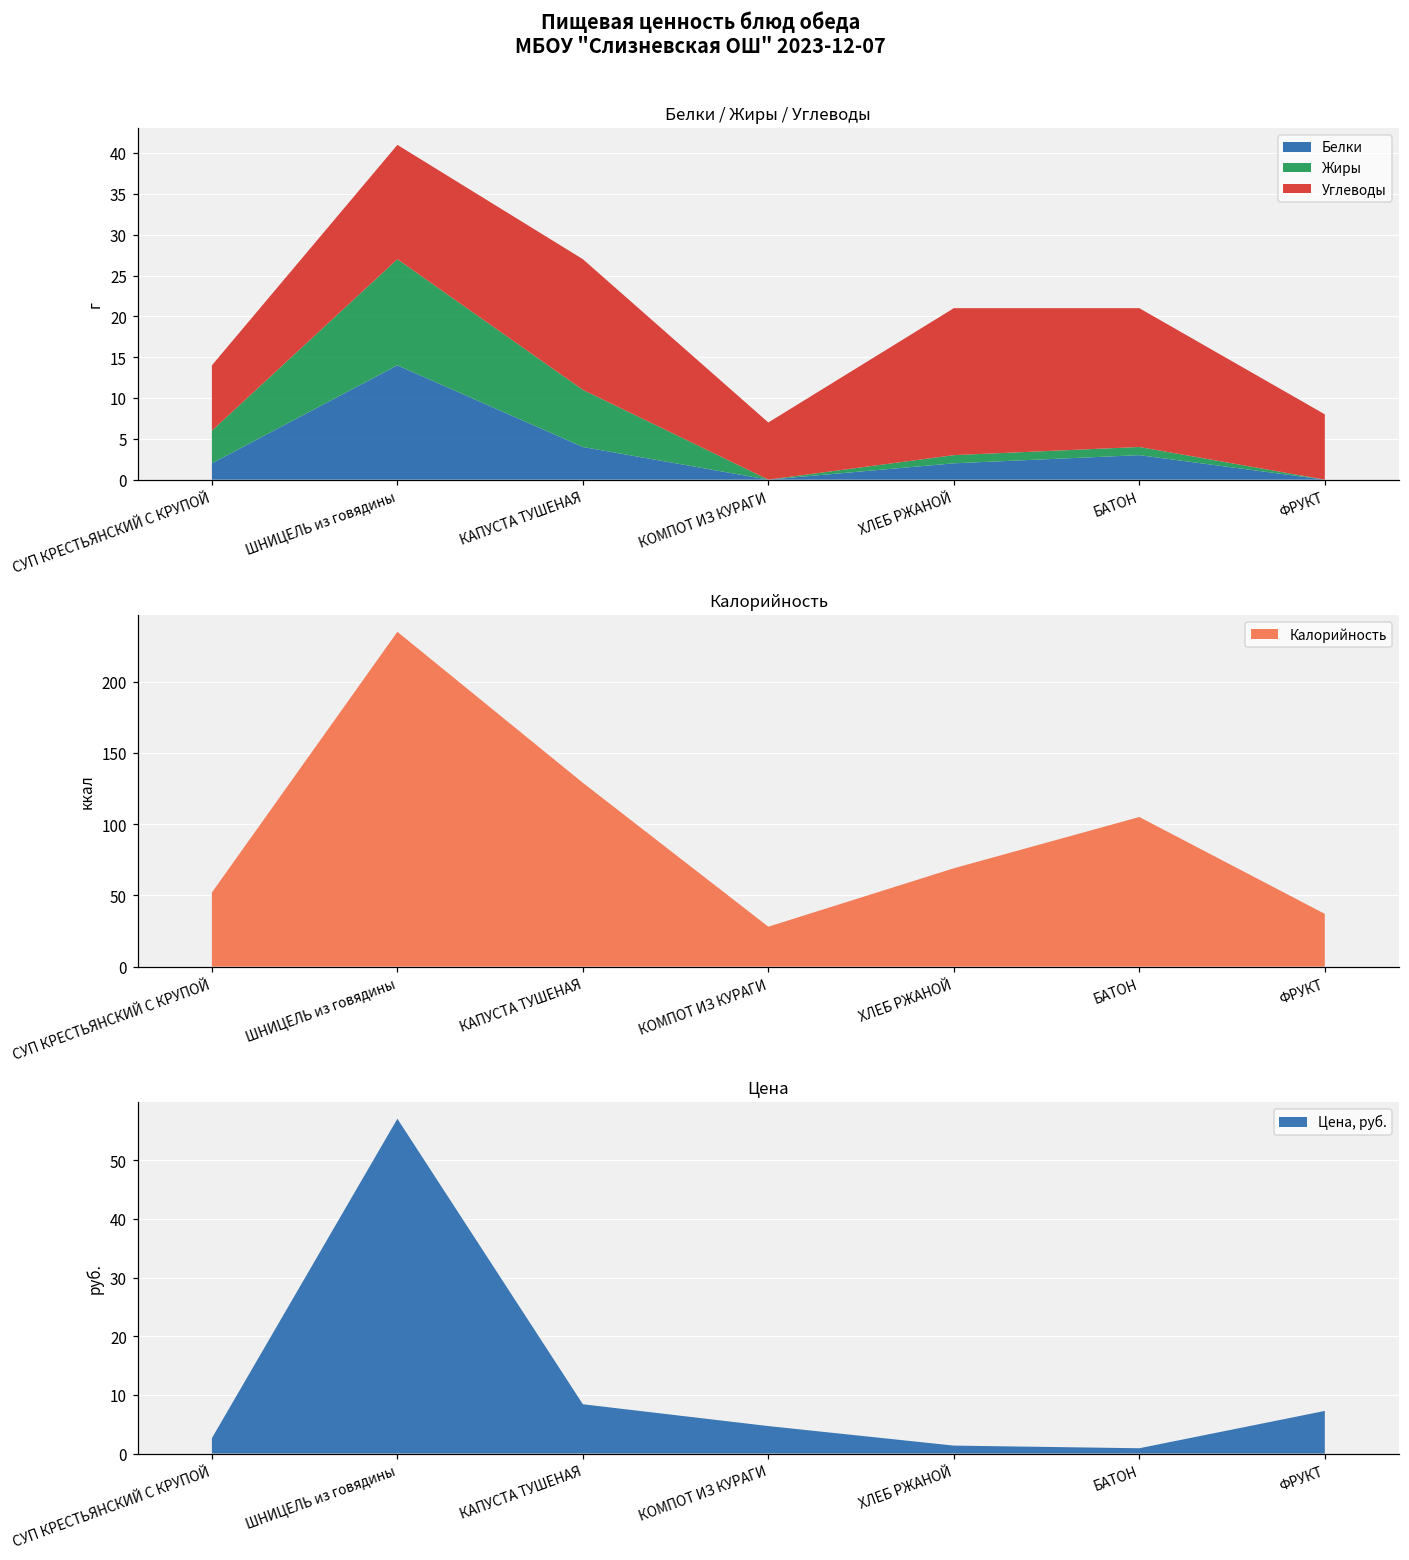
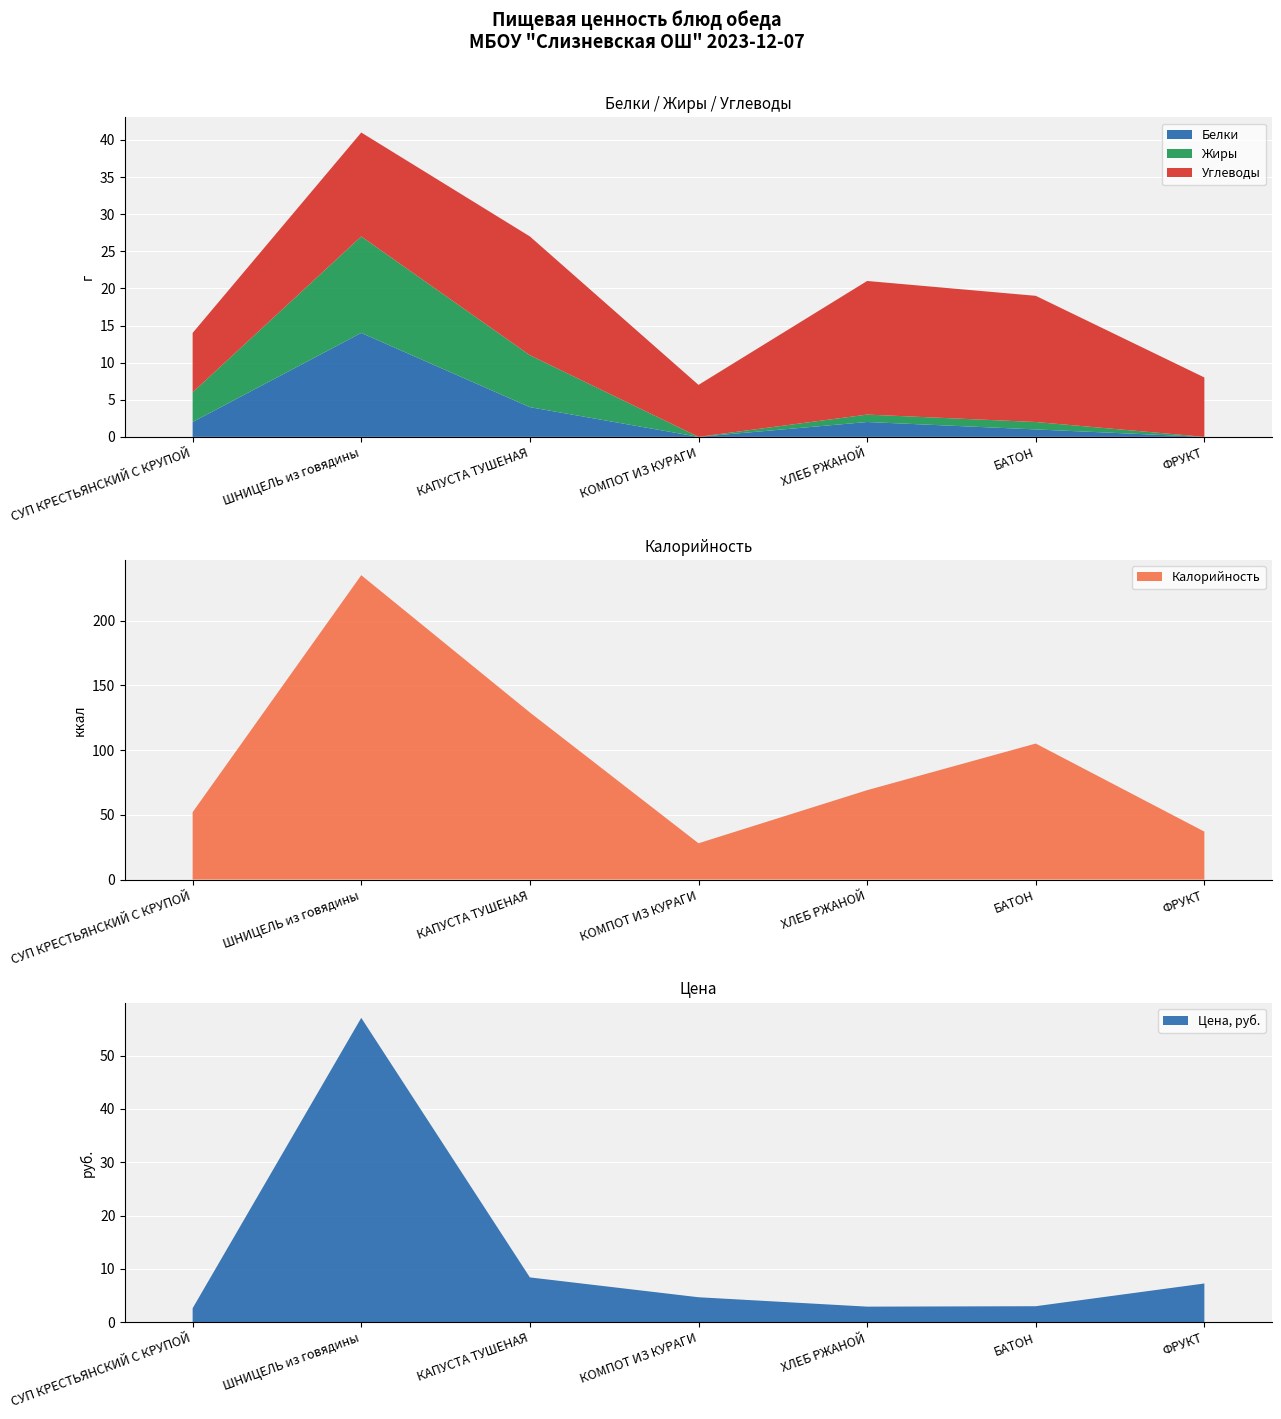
Белки / Жиры / Углеводы, Белки, БАТОН: 3 -> 1
Цена, ХЛЕБ РЖАНОЙ: 1 -> 3
Цена, БАТОН: 1 -> 3
